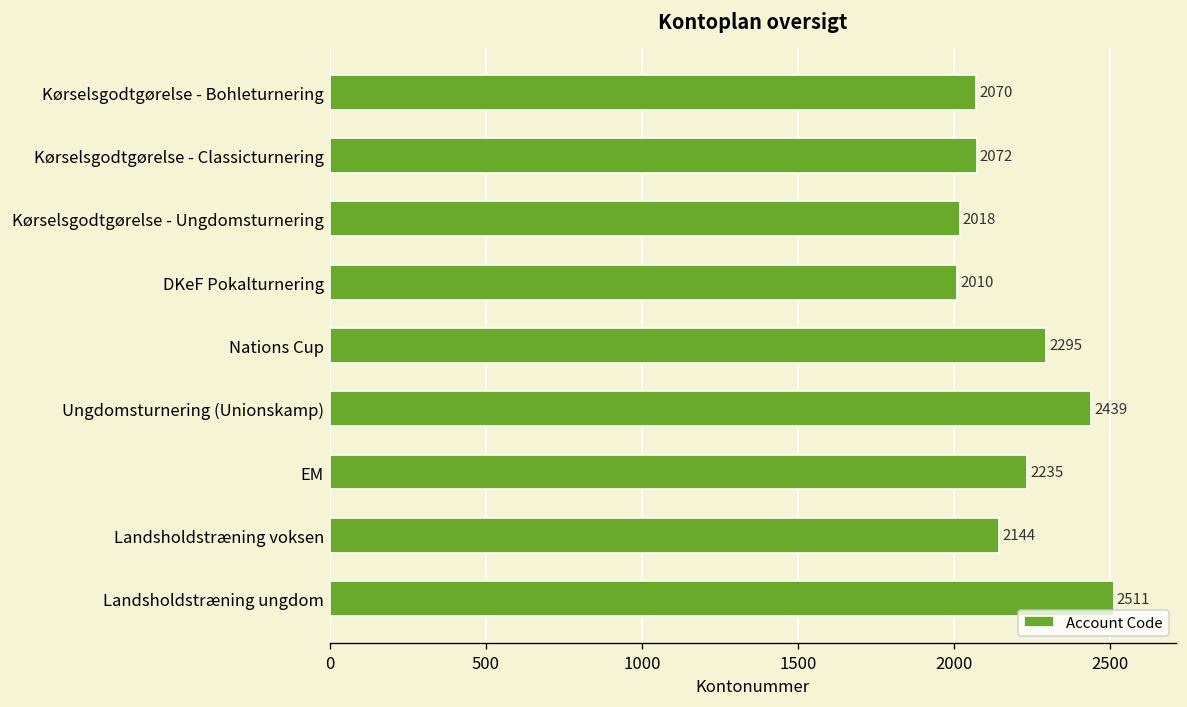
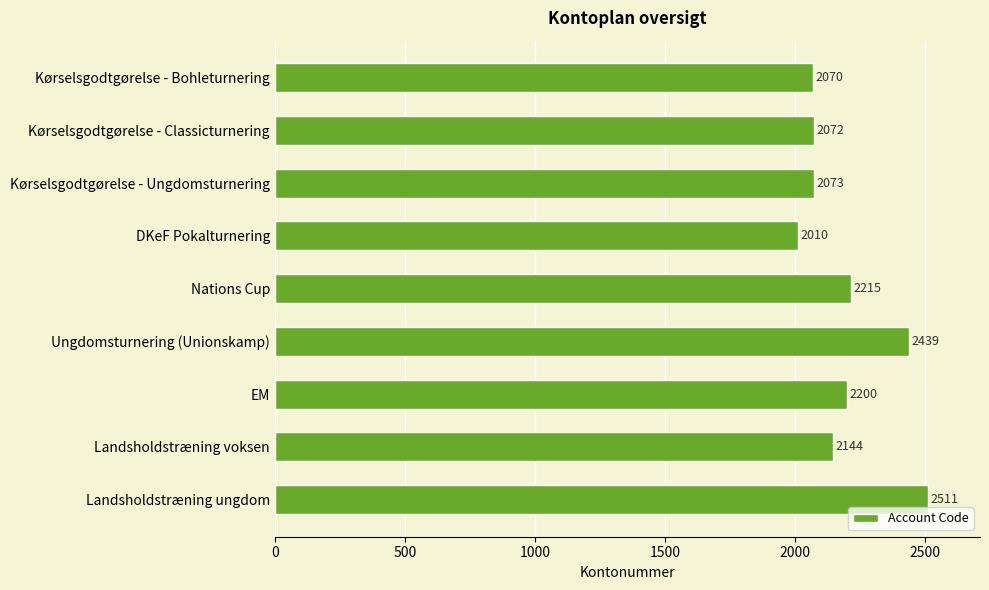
Kørselsgodtgørelse - Ungdomsturnering: 2018 -> 2073
Nations Cup: 2295 -> 2215
EM: 2235 -> 2200
